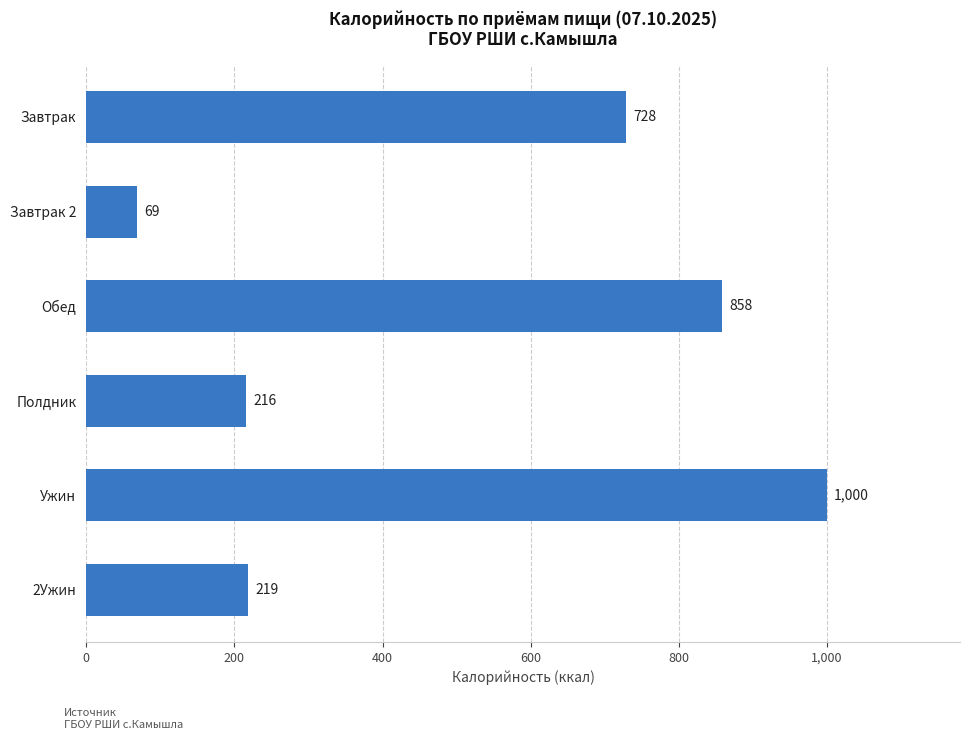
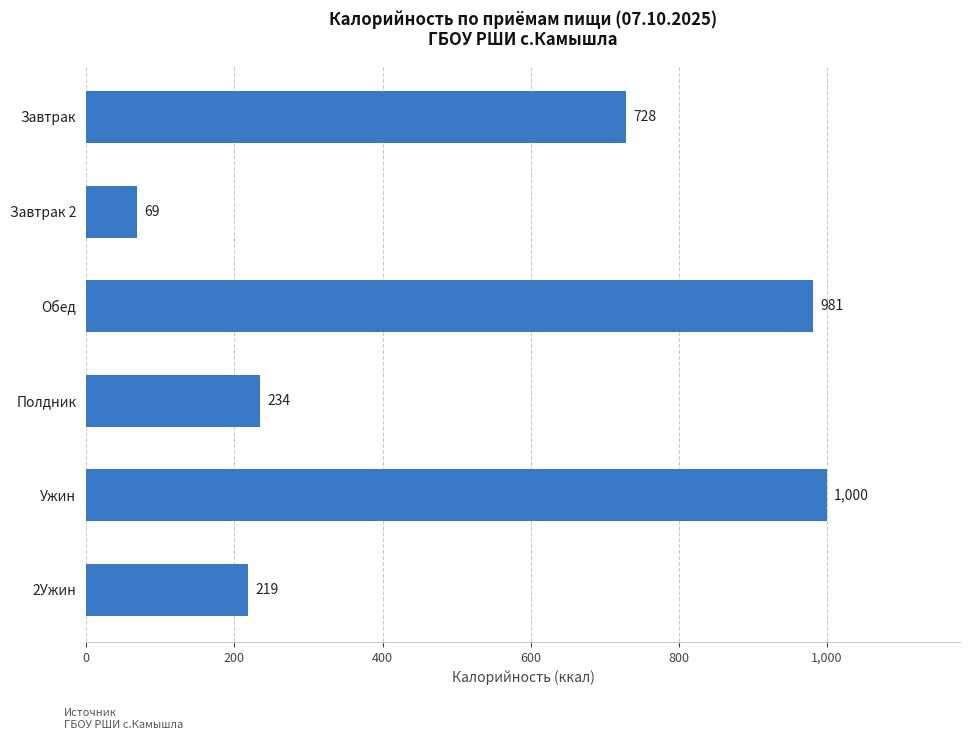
Обед: 858 -> 981
Полдник: 216 -> 234
